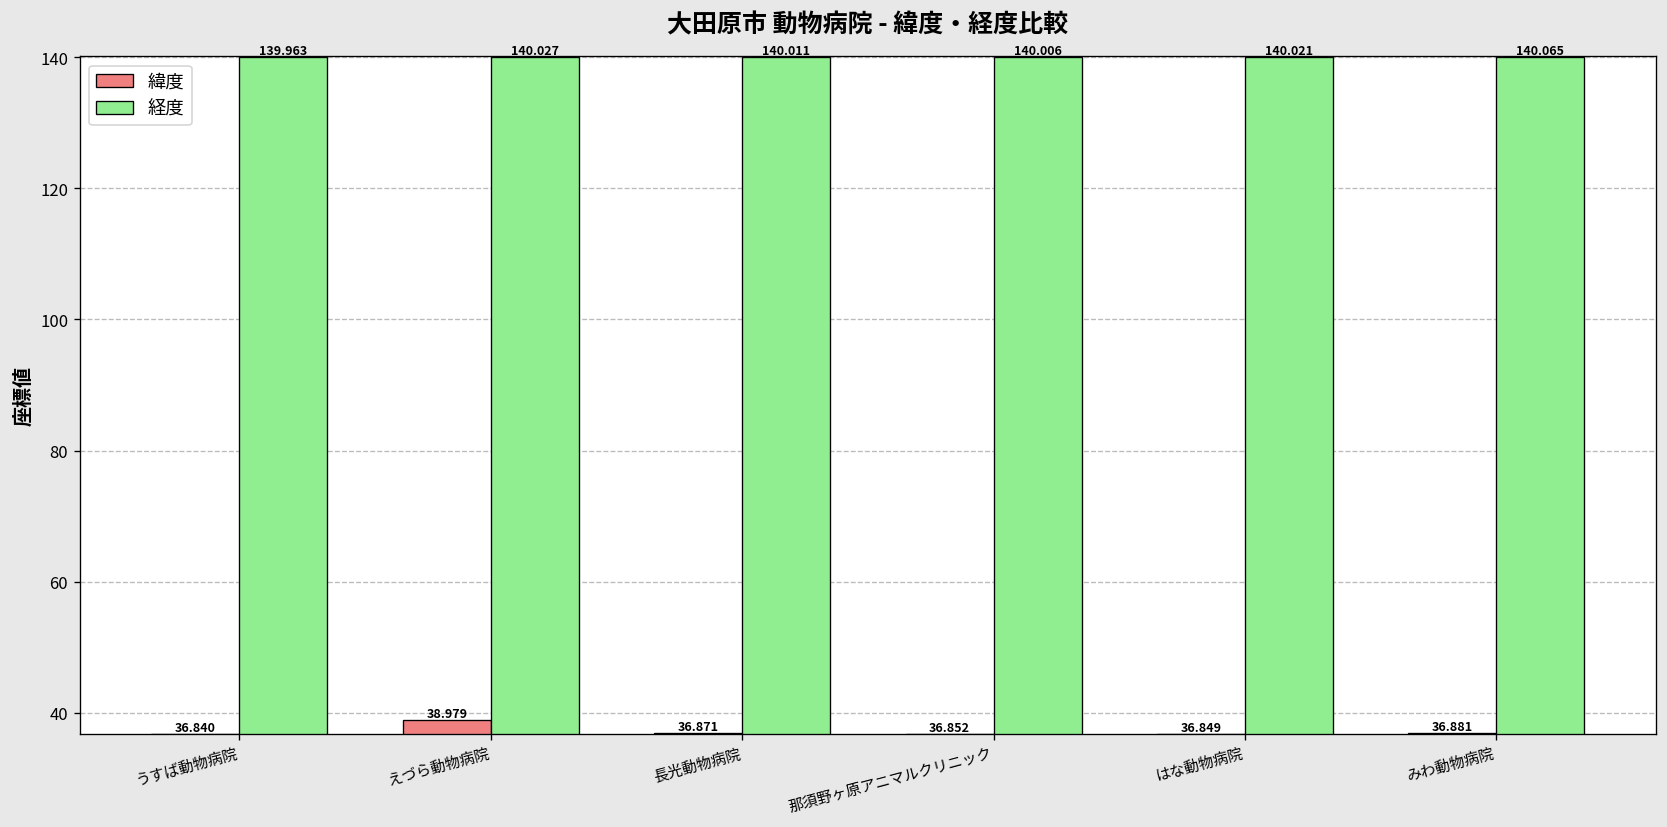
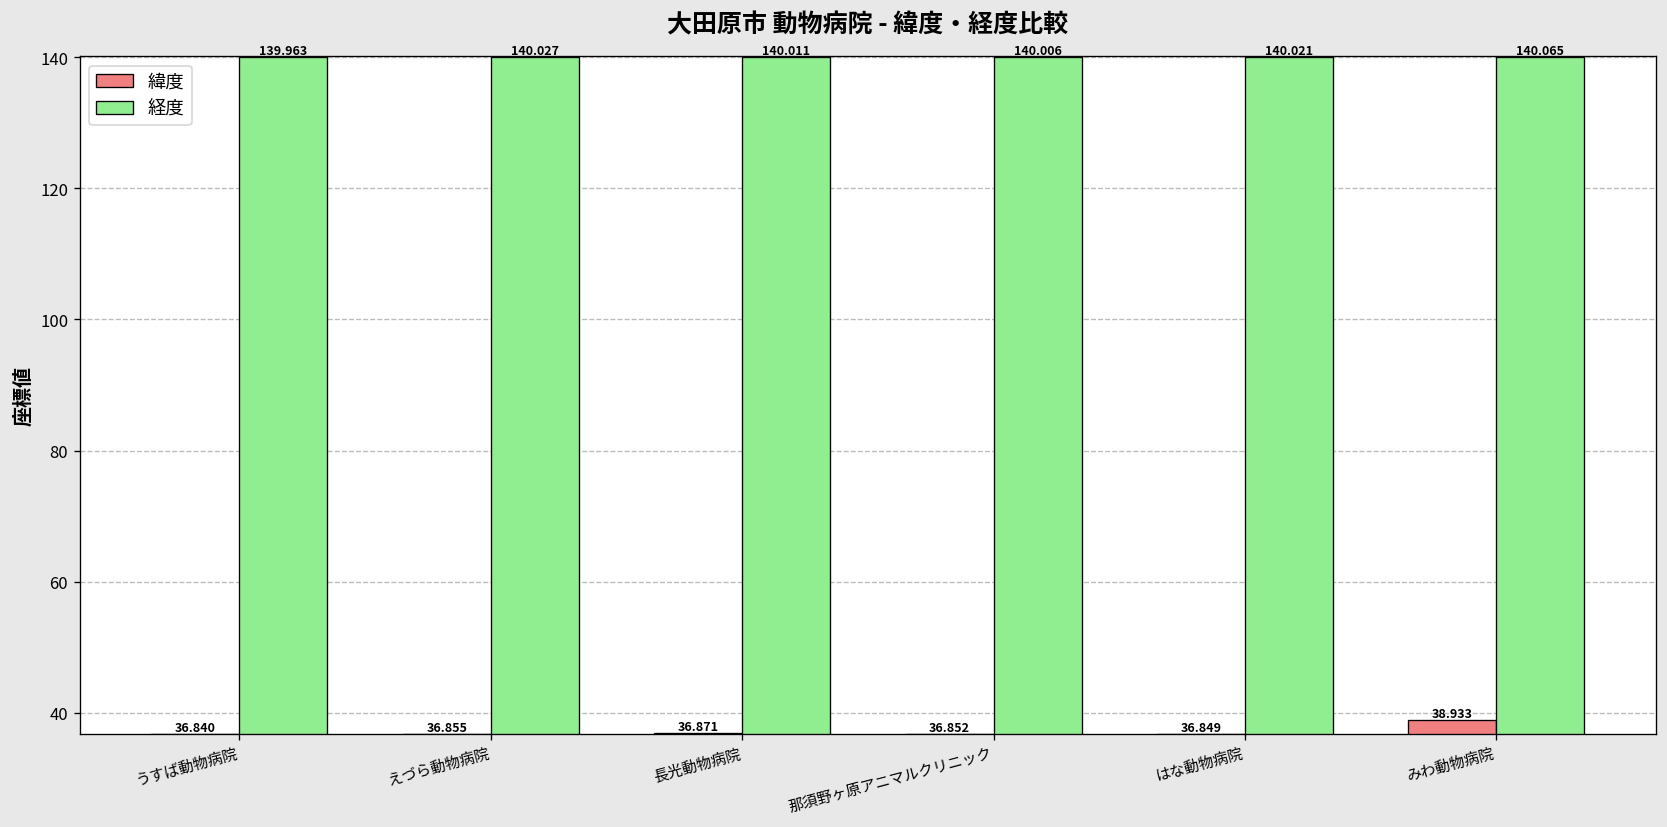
緯度, えづら動物病院: 38.979 -> 36.855
緯度, みわ動物病院: 36.881 -> 38.933
